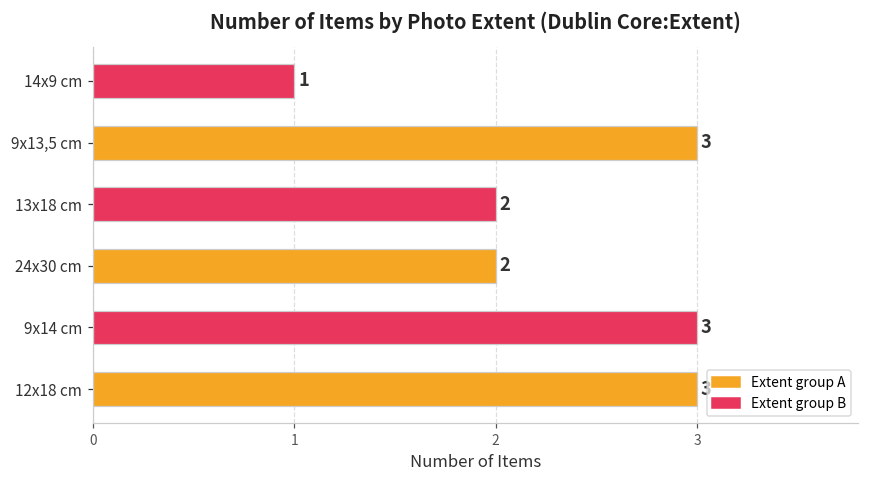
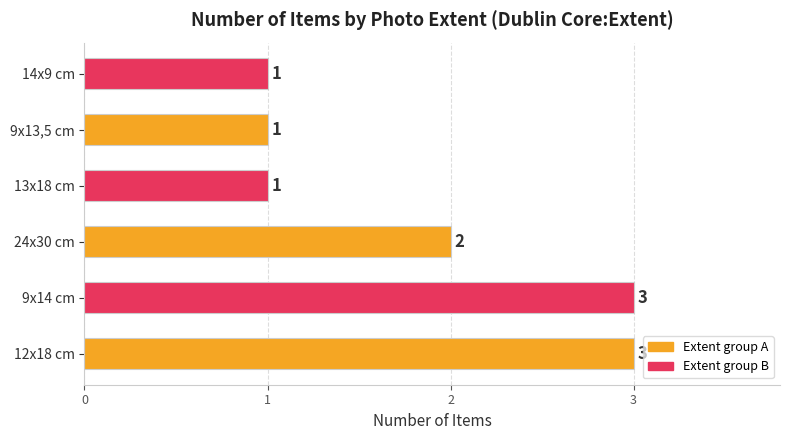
9x13,5 cm: 3 -> 1
13x18 cm: 2 -> 1
